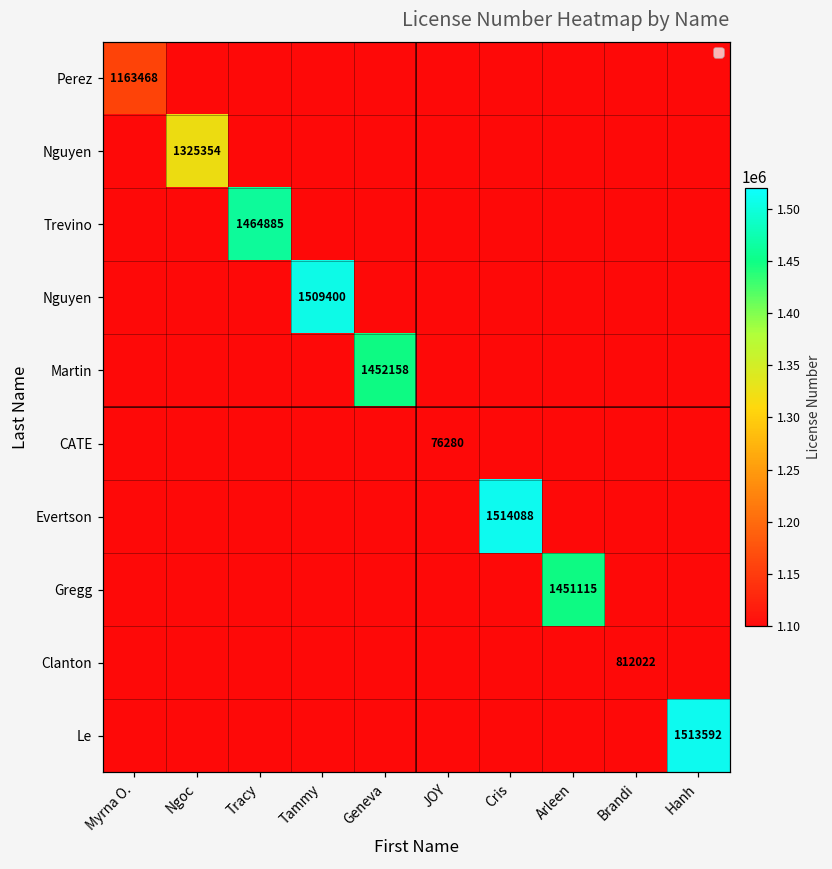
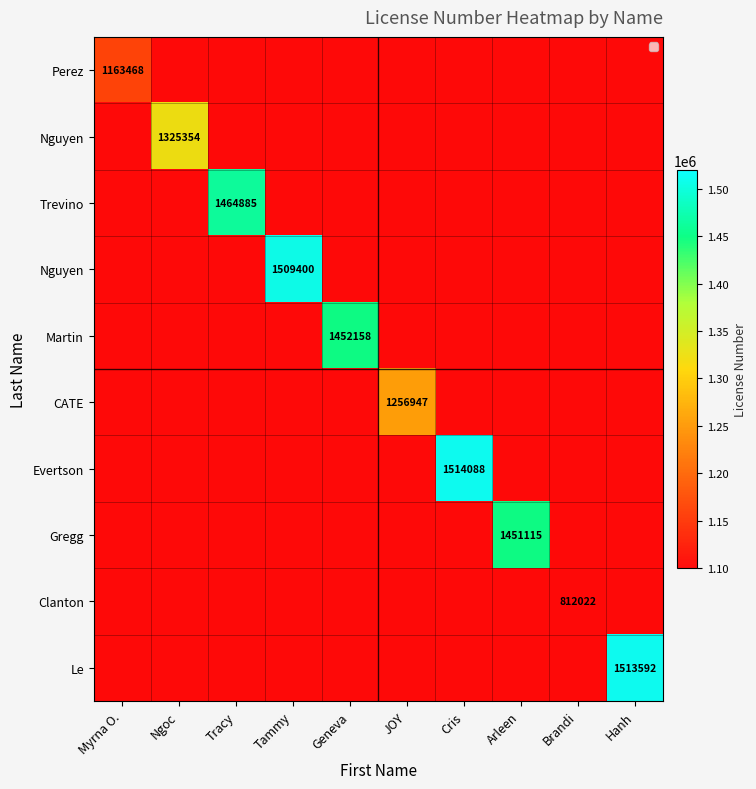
CATE, JOY: 76280 -> 1256947
